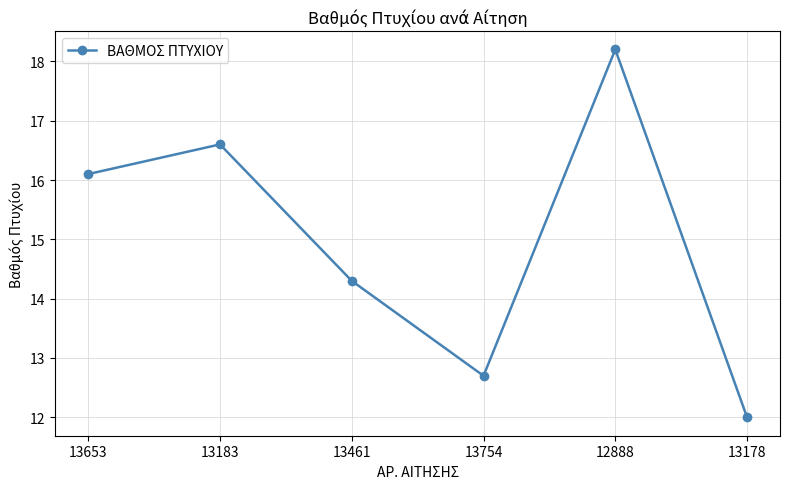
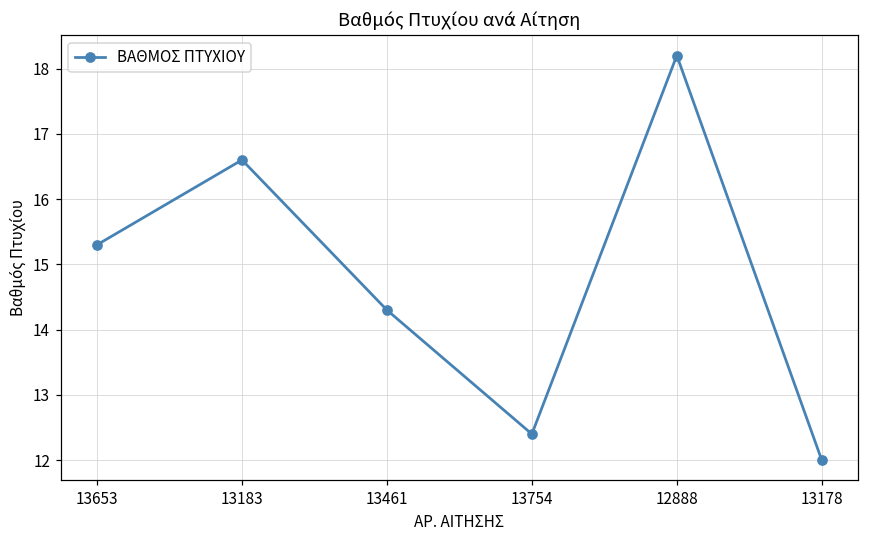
13653: 16.1 -> 15.3
13754: 12.7 -> 12.4
